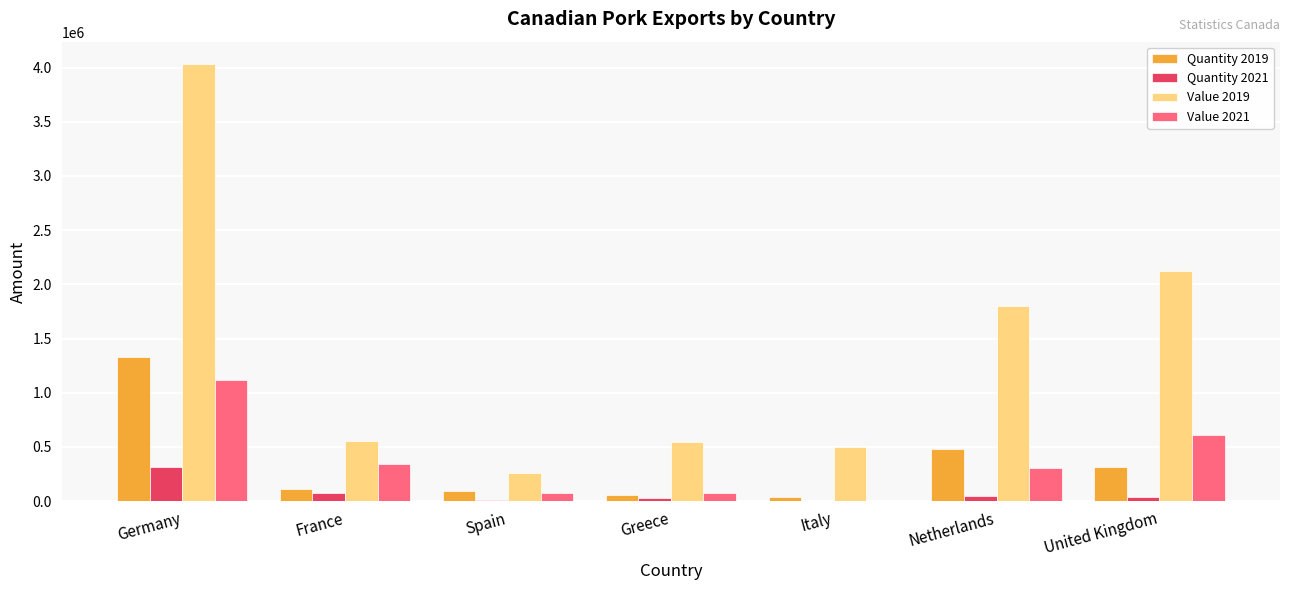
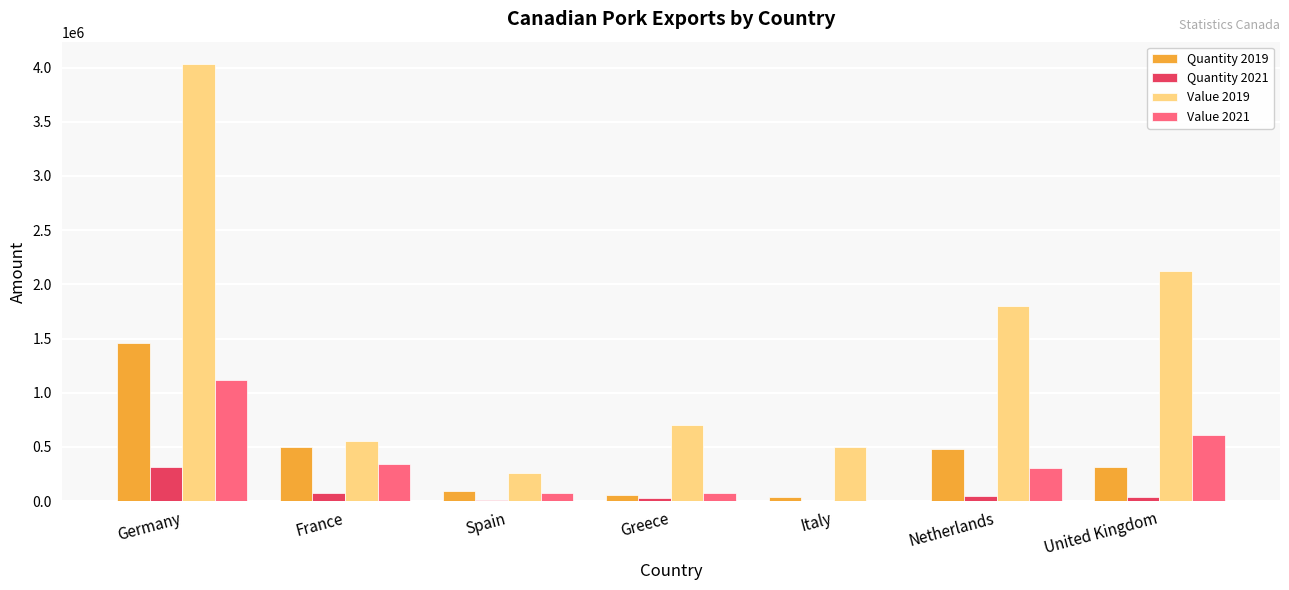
Quantity 2019, Germany: 1330000 -> 1460000
Quantity 2019, France: 110000 -> 500000
Value 2019, Greece: 540000 -> 700000
